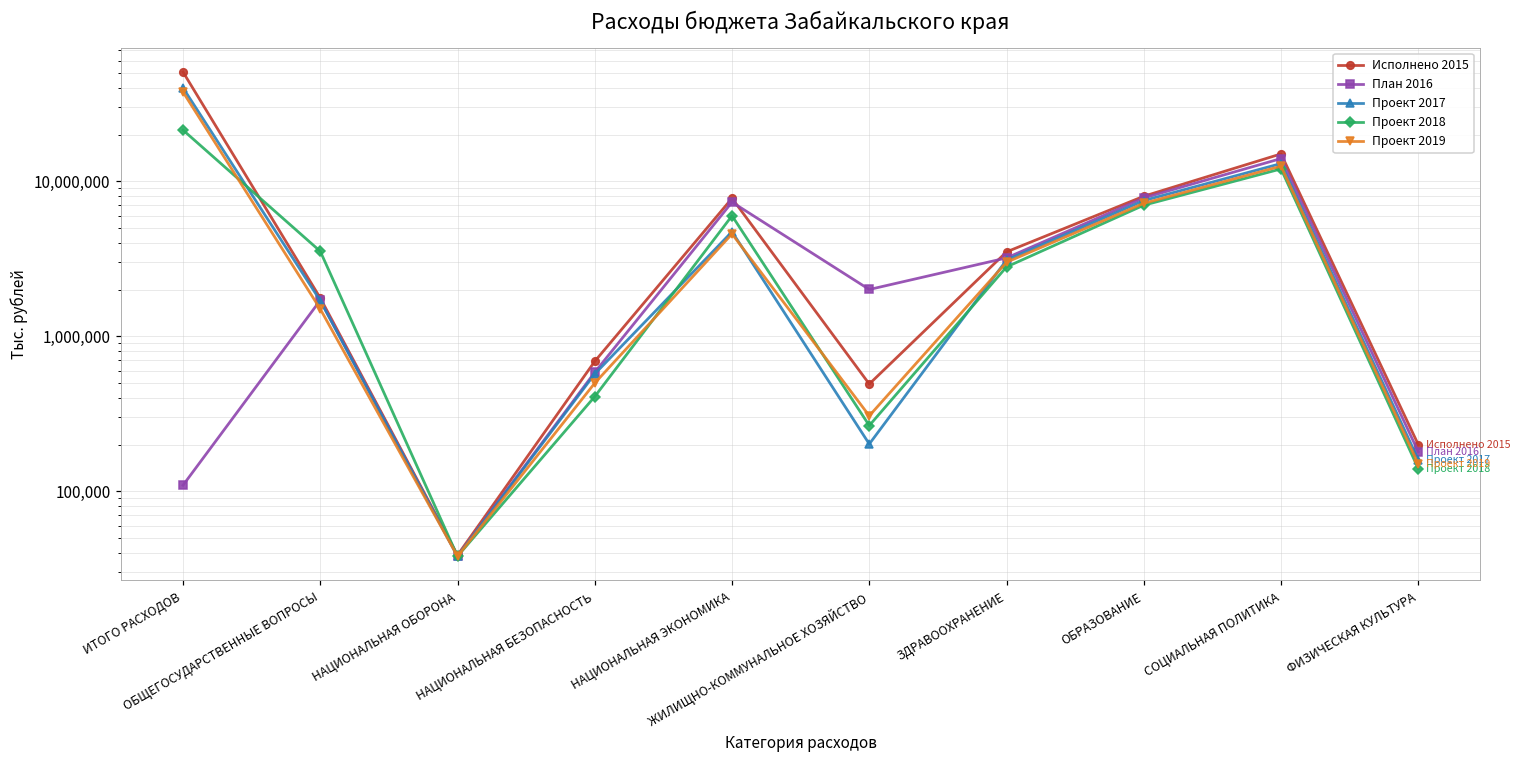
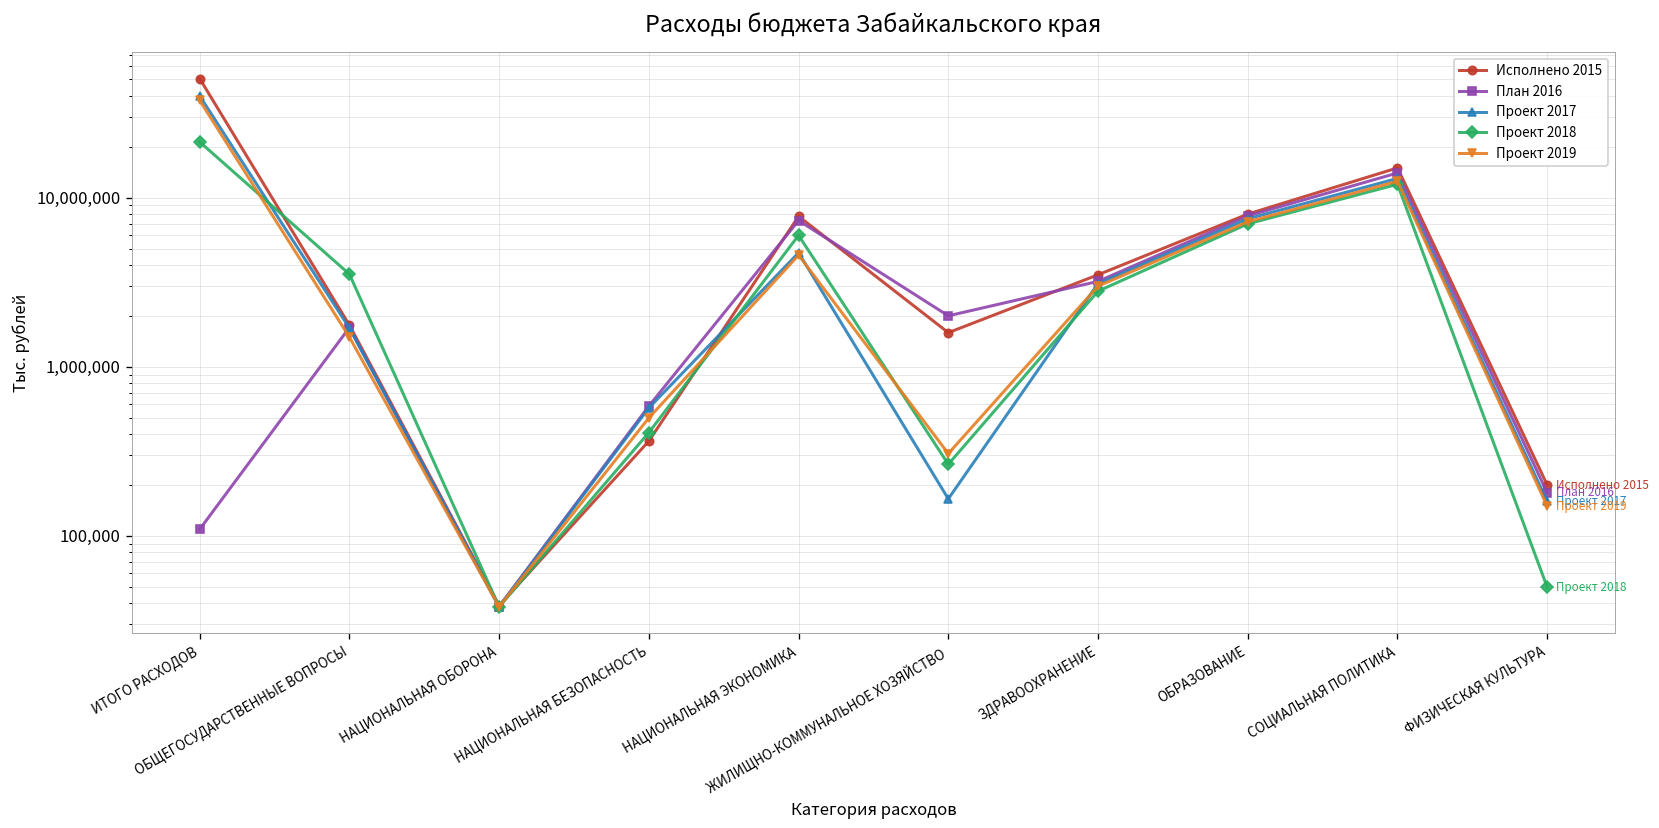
Исполнено 2015, НАЦИОНАЛЬНАЯ БЕЗОПАСНОСТЬ: 700,000 -> 360,000
Исполнено 2015, ЖИЛИЩНО-КОММУНАЛЬНОЕ ХОЗЯЙСТВО: 490,000 -> 1,600,000
Проект 2017, ЖИЛИЩНО-КОММУНАЛЬНОЕ ХОЗЯЙСТВО: 200,000 -> 170,000
Проект 2018, ФИЗИЧЕСКАЯ КУЛЬТУРА: 140,000 -> 50,000
